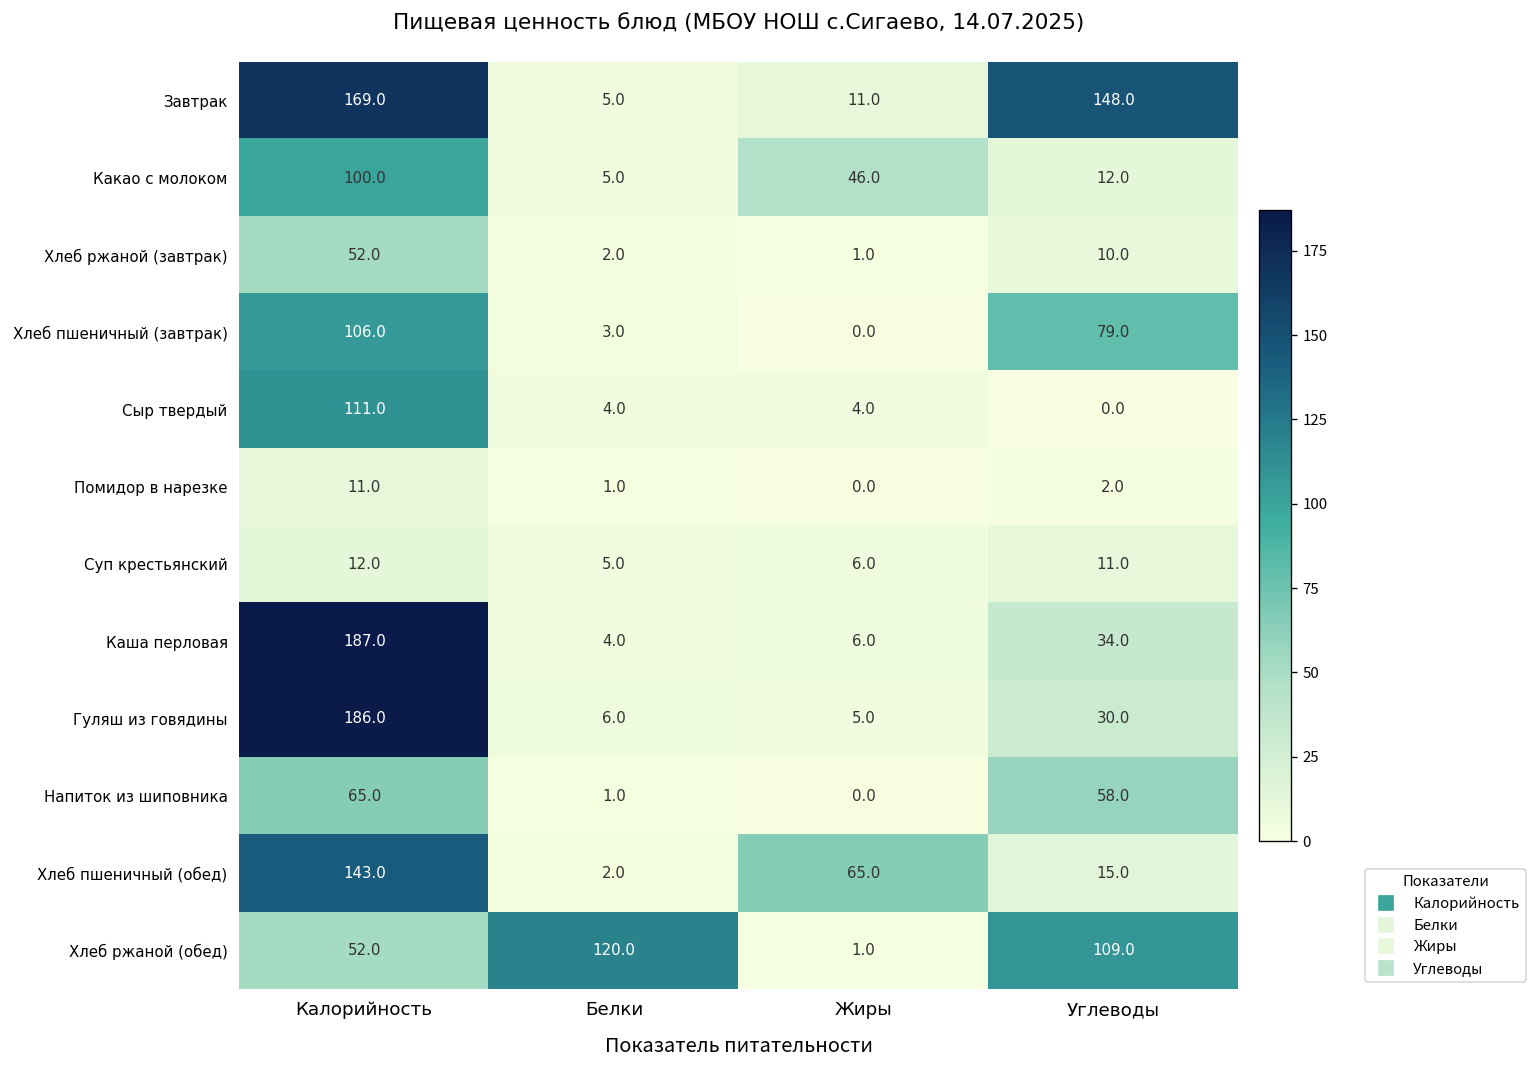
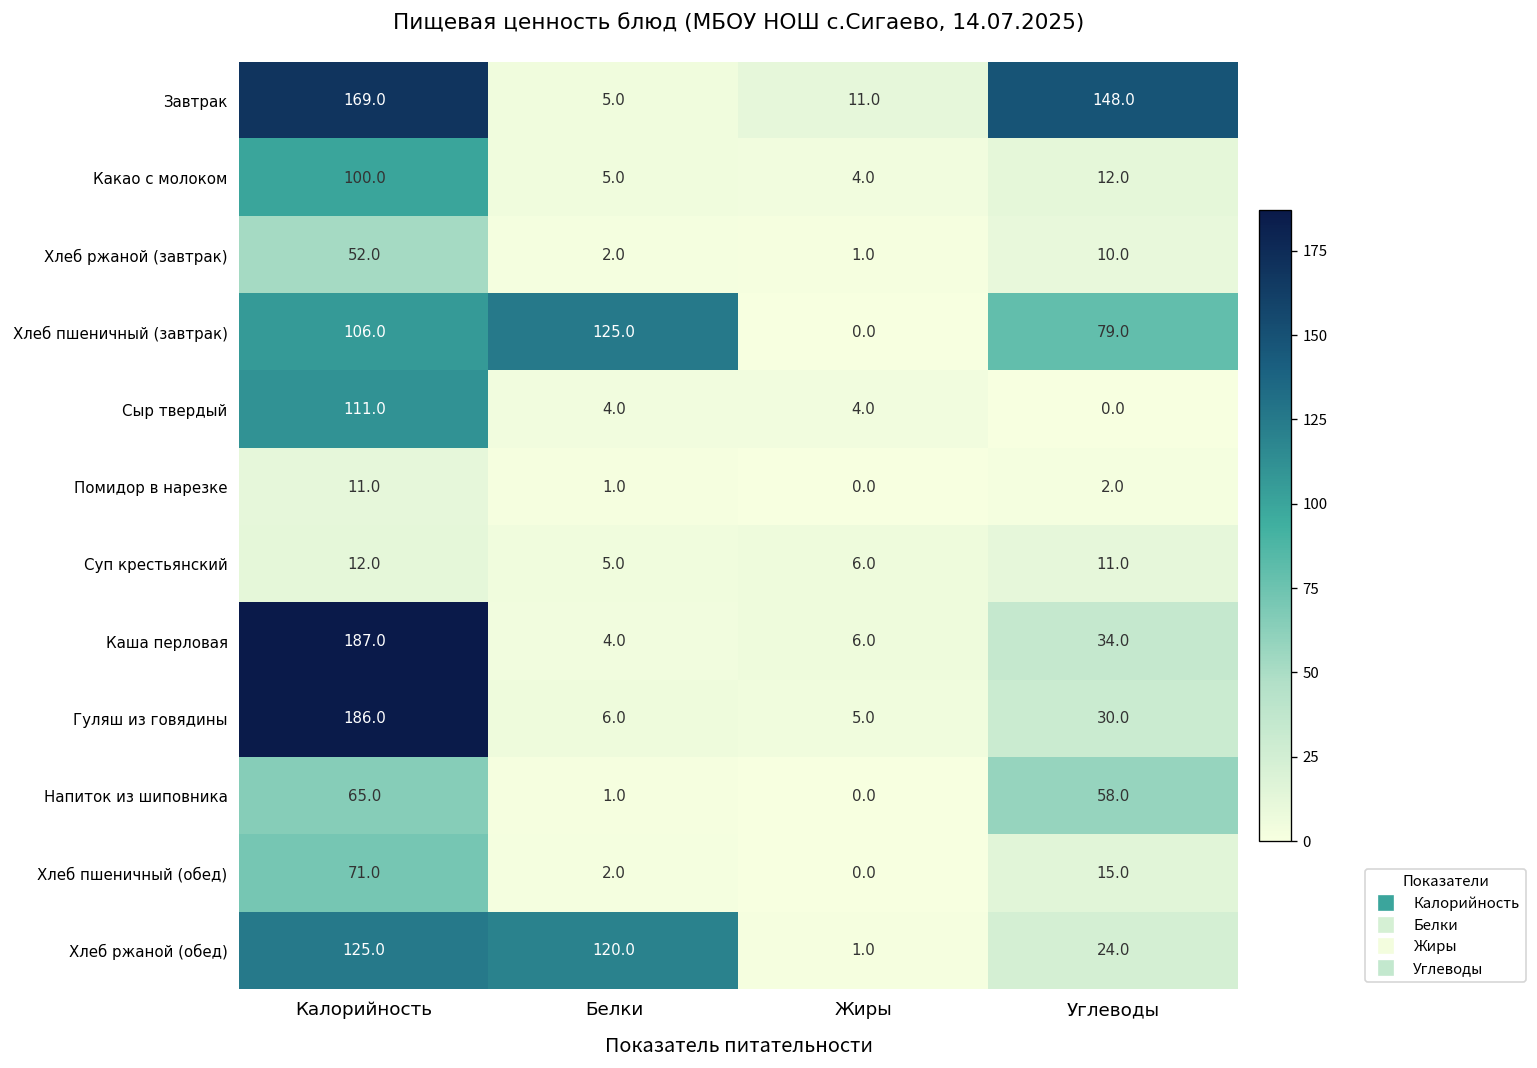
Какао с молоком, Жиры: 46.0 -> 4.0
Хлеб пшеничный (завтрак), Белки: 3.0 -> 125.0
Хлеб пшеничный (обед), Калорийность: 143.0 -> 71.0
Хлеб пшеничный (обед), Жиры: 65.0 -> 0.0
Хлеб ржаной (обед), Калорийность: 52.0 -> 125.0
Хлеб ржаной (обед), Углеводы: 109.0 -> 24.0
